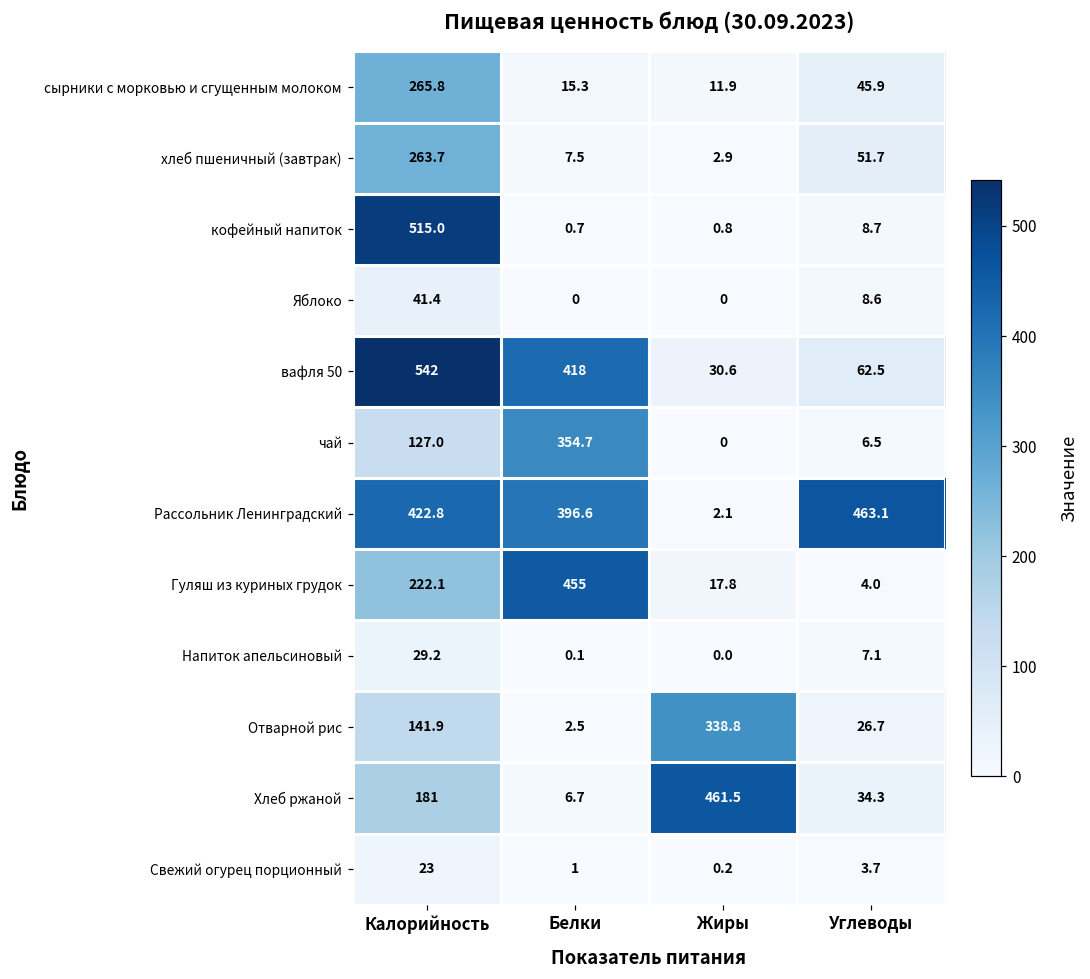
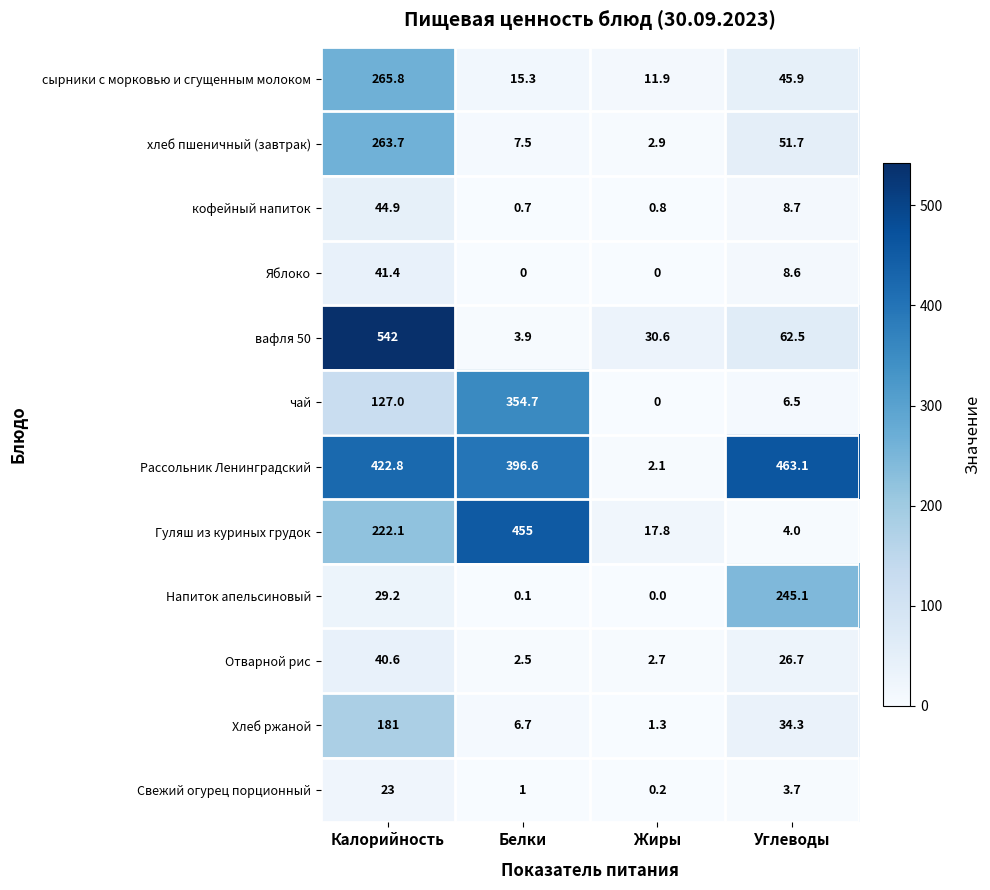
кофейный напиток, Калорийность: 515.0 -> 44.9
вафля 50, Белки: 418 -> 3.9
Напиток апельсиновый, Углеводы: 7.1 -> 245.1
Отварной рис, Калорийность: 141.9 -> 40.6
Отварной рис, Жиры: 338.8 -> 2.7
Хлеб ржаной, Жиры: 461.5 -> 1.3
